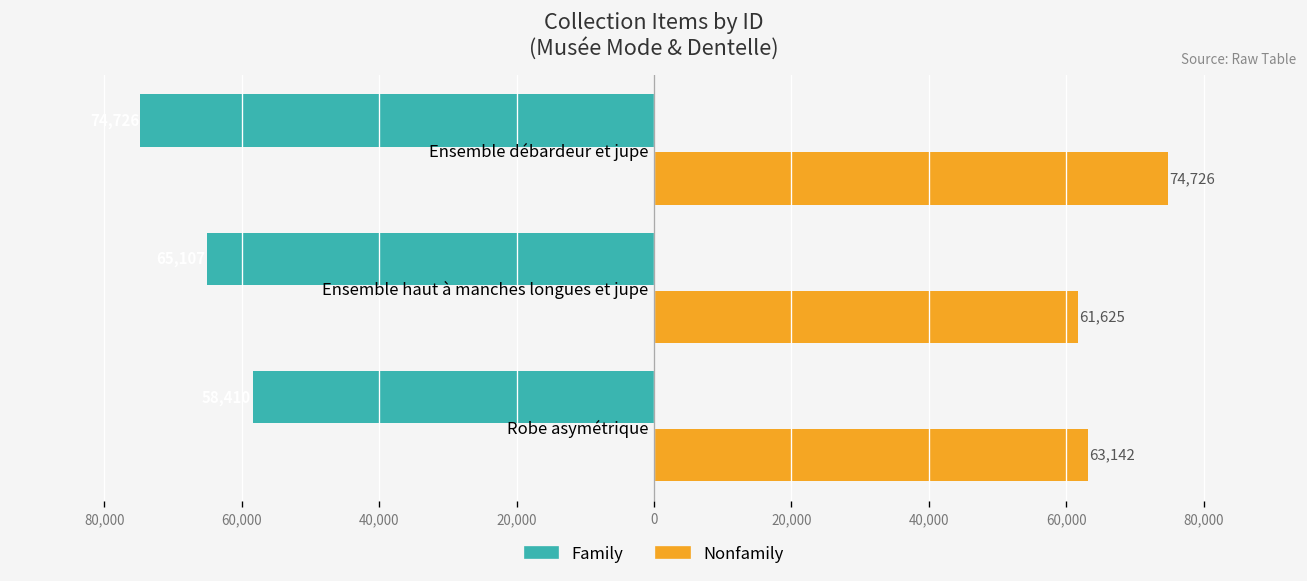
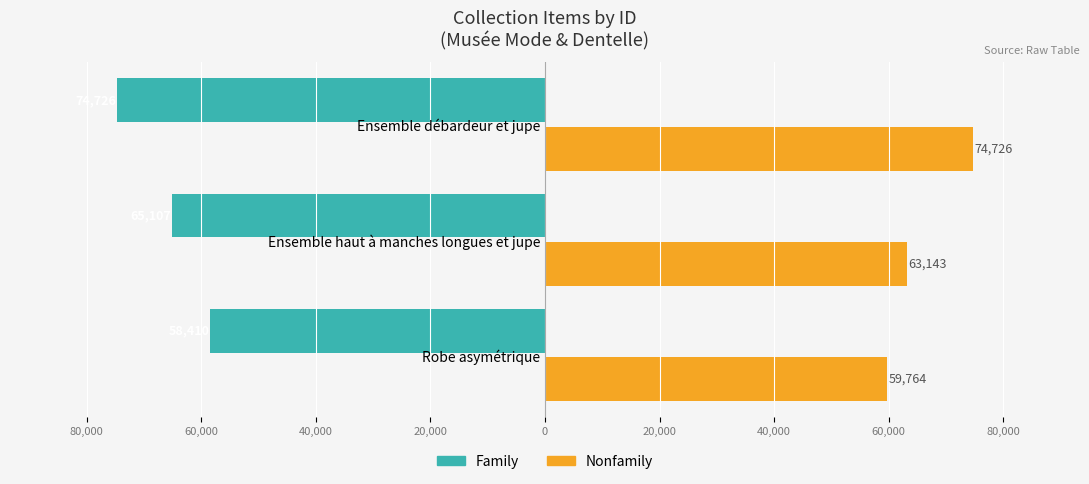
Nonfamily, Ensemble haut à manches longues et jupe: 61,625 -> 63,143
Nonfamily, Robe asymétrique: 63,142 -> 59,764
